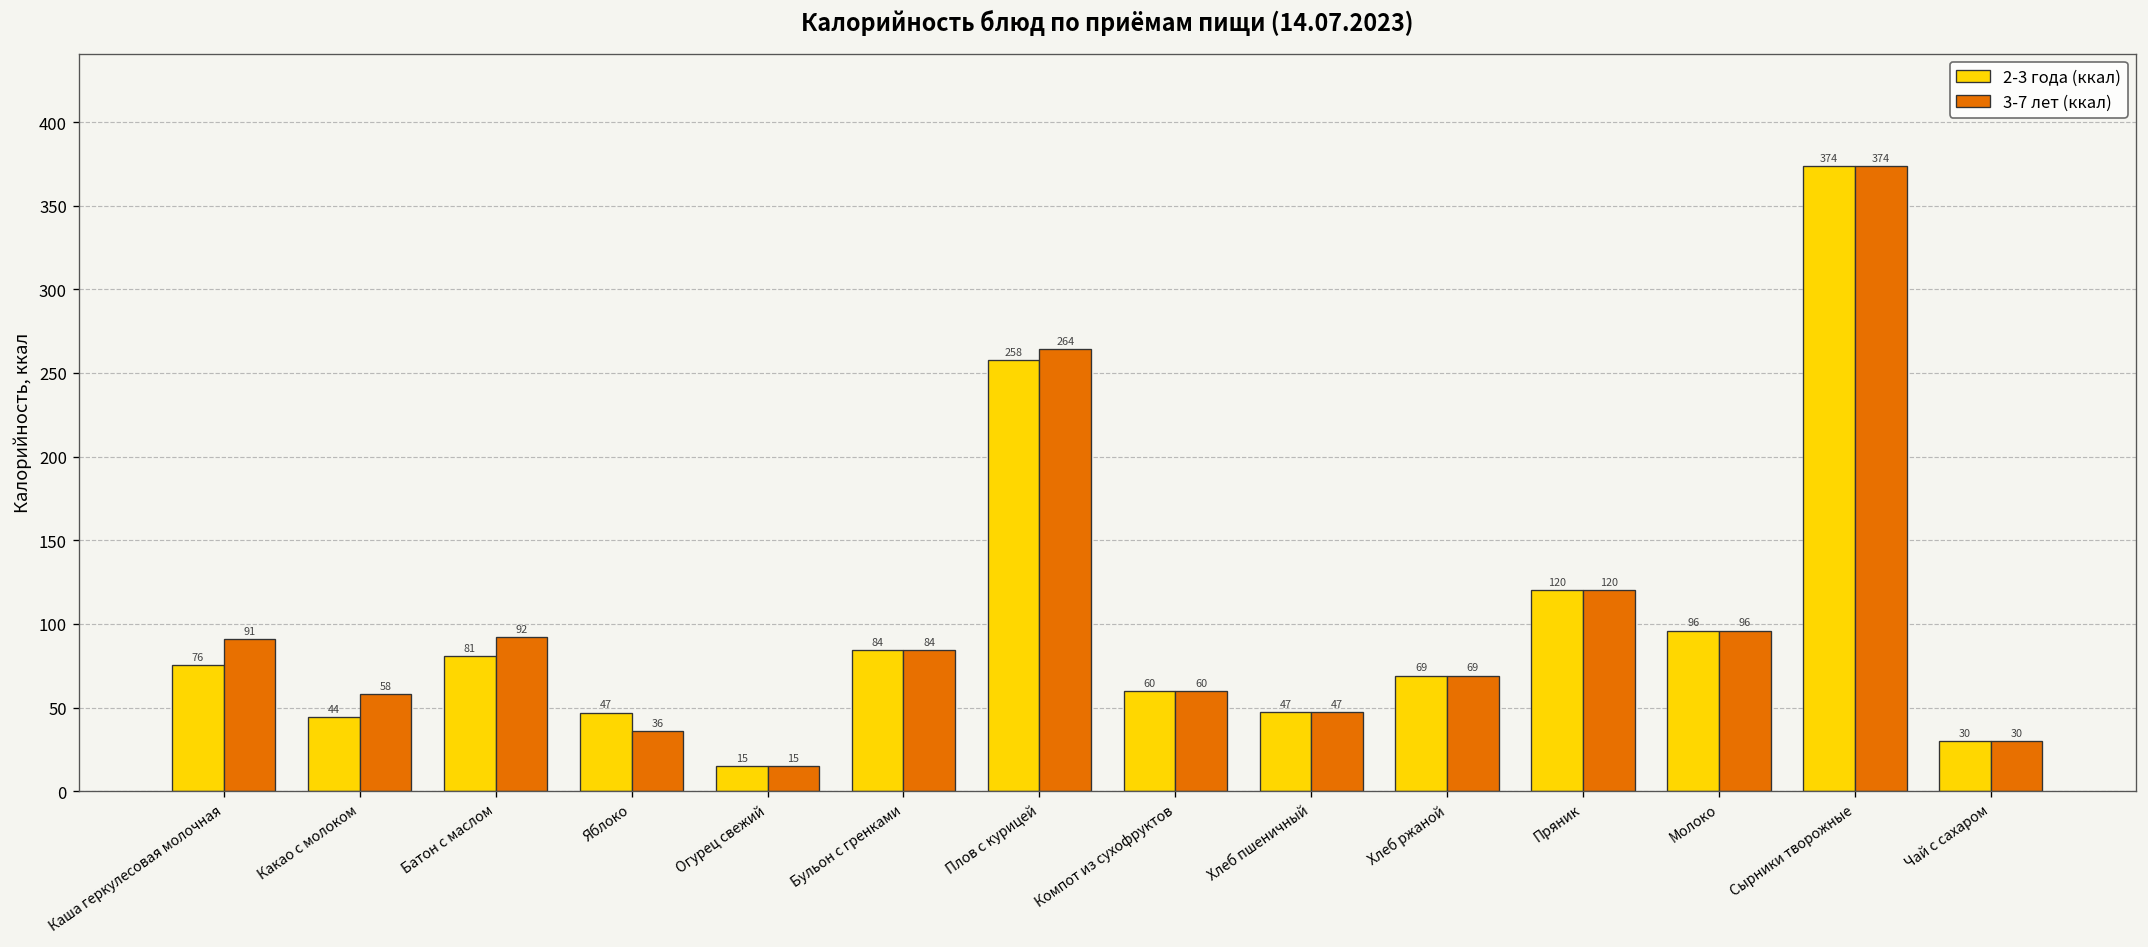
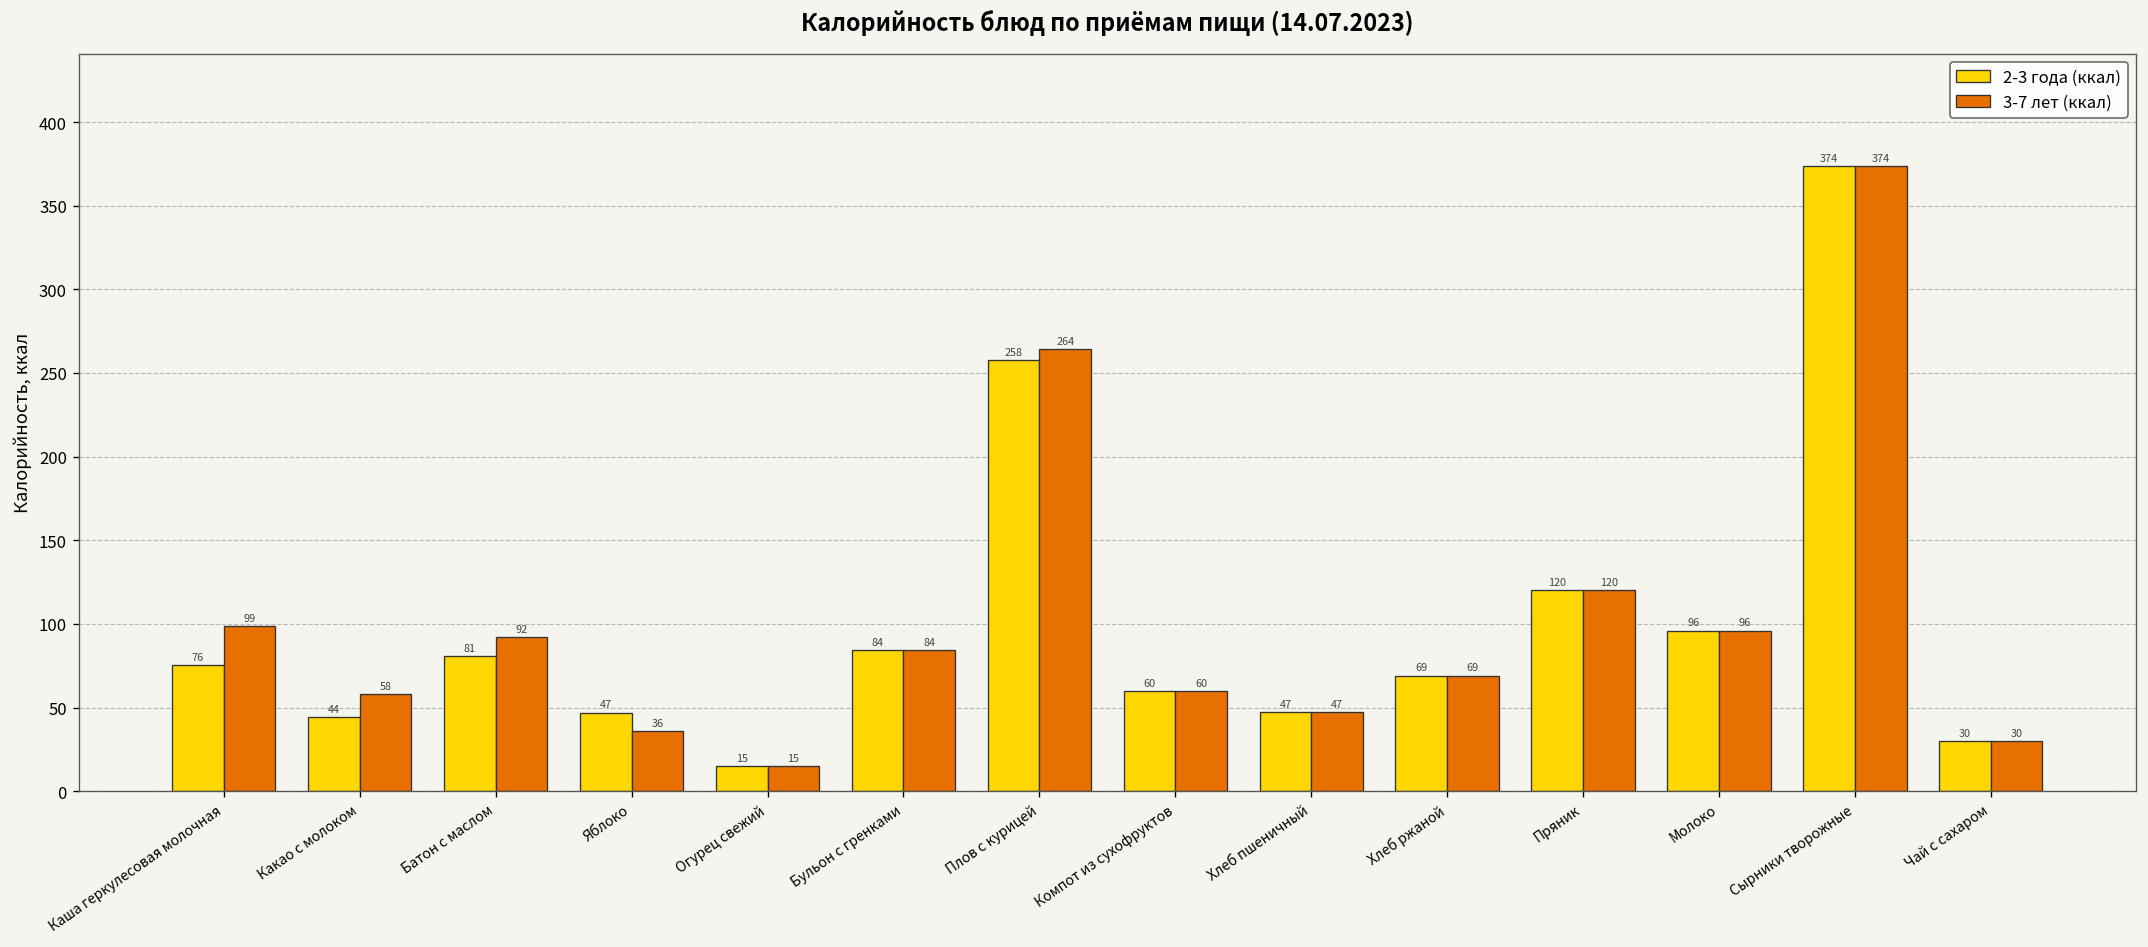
3-7 лет (ккал), Каша геркулесовая молочная: 91 -> 99
